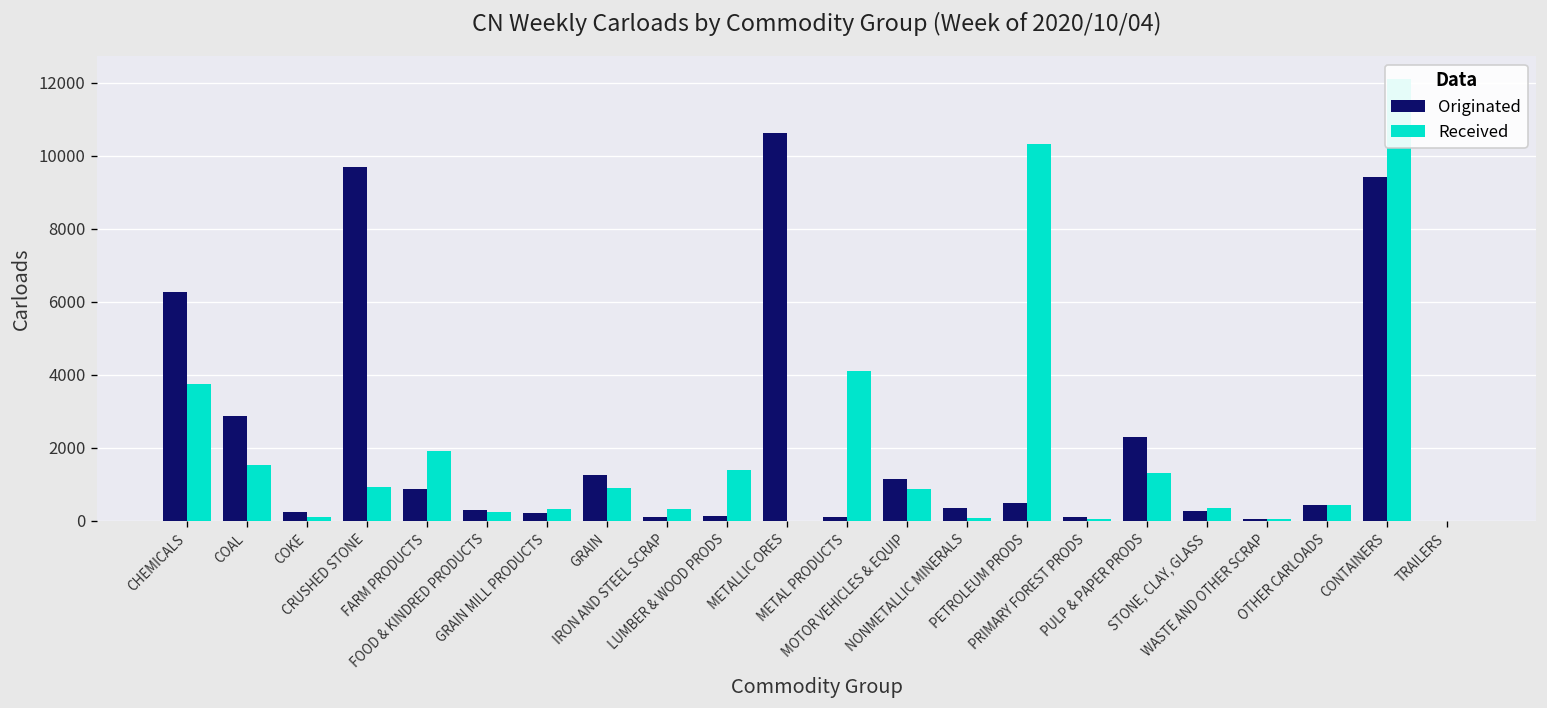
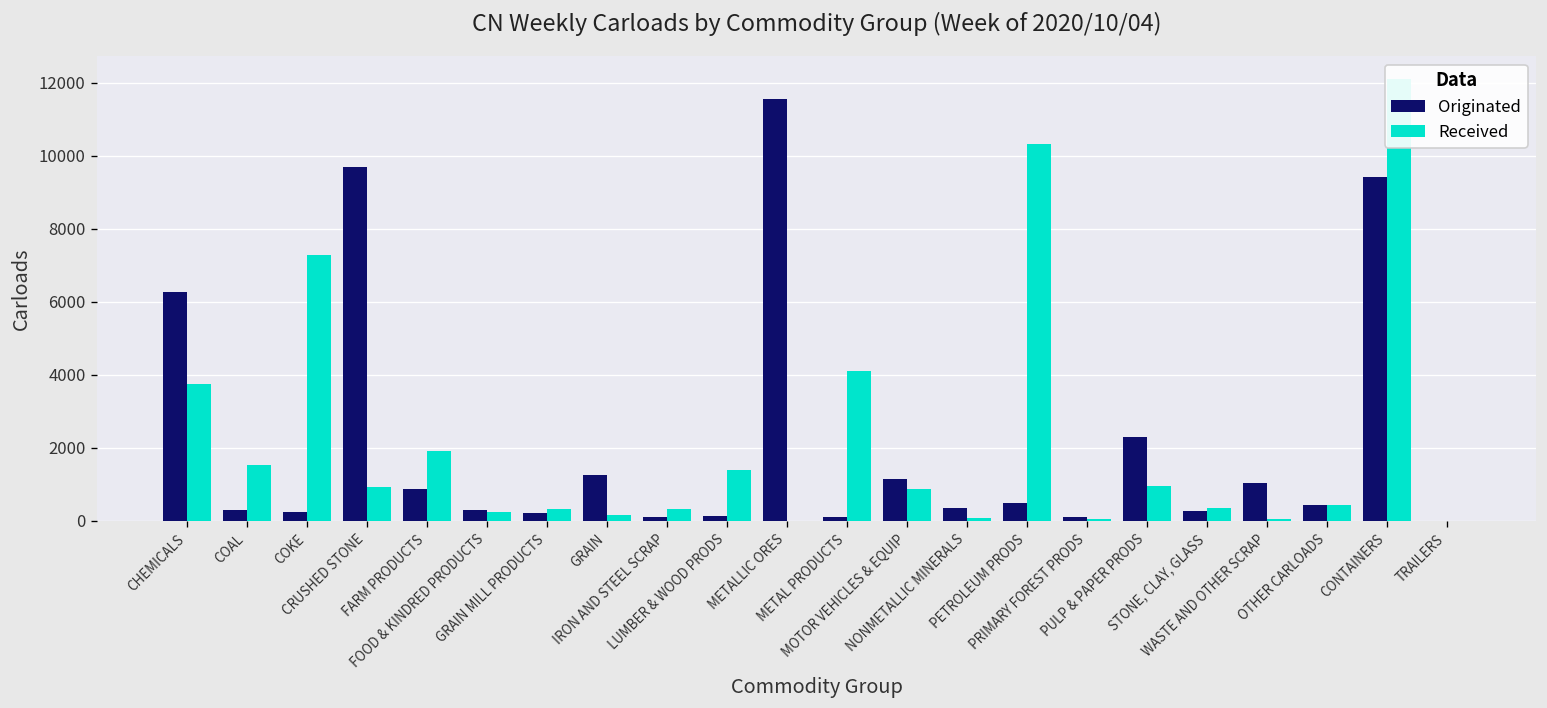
Originated, COAL: 2900 -> 300
Received, COKE: 100 -> 7300
Received, GRAIN: 900 -> 200
Originated, METALLIC ORES: 10600 -> 11600
Received, PULP & PAPER PRODS: 1300 -> 1000
Originated, WASTE AND OTHER SCRAP: 100 -> 1000
